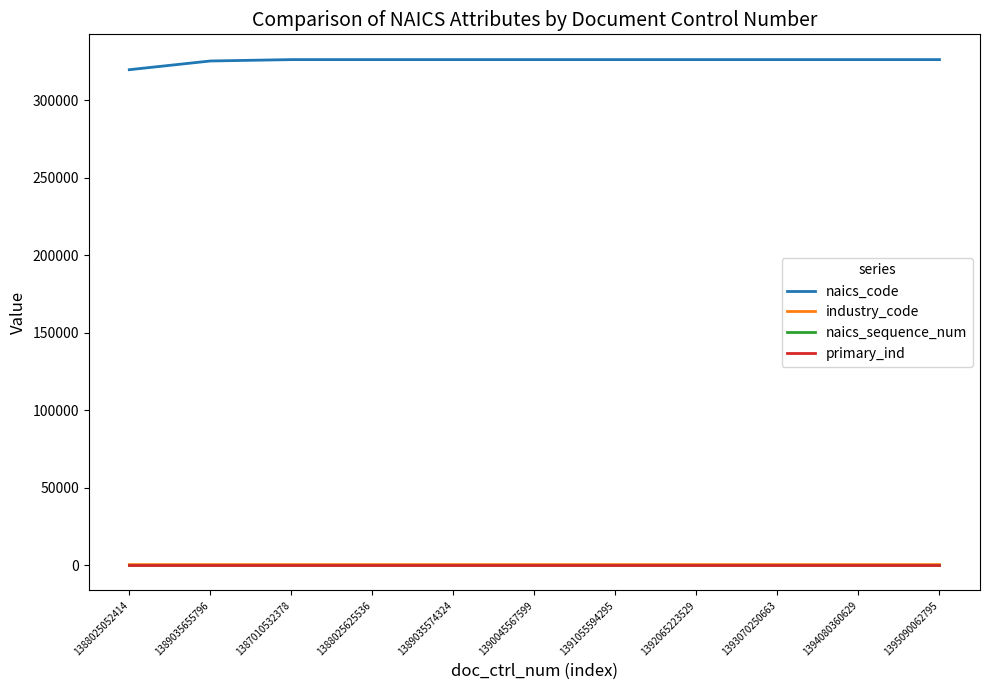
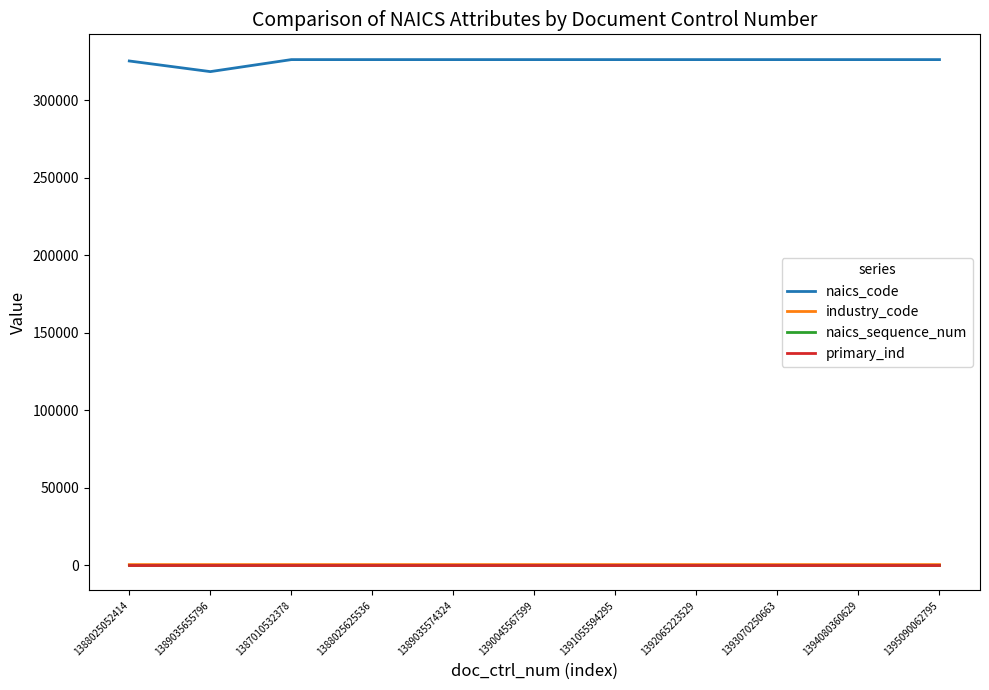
naics_code, 1388025052414: 320000 -> 325000
naics_code, 1389035655796: 325000 -> 319000
